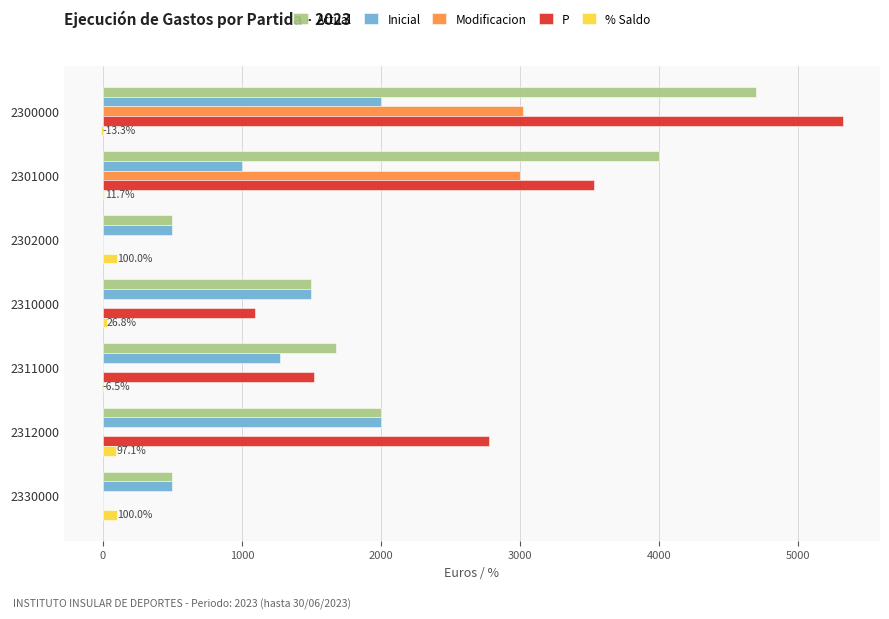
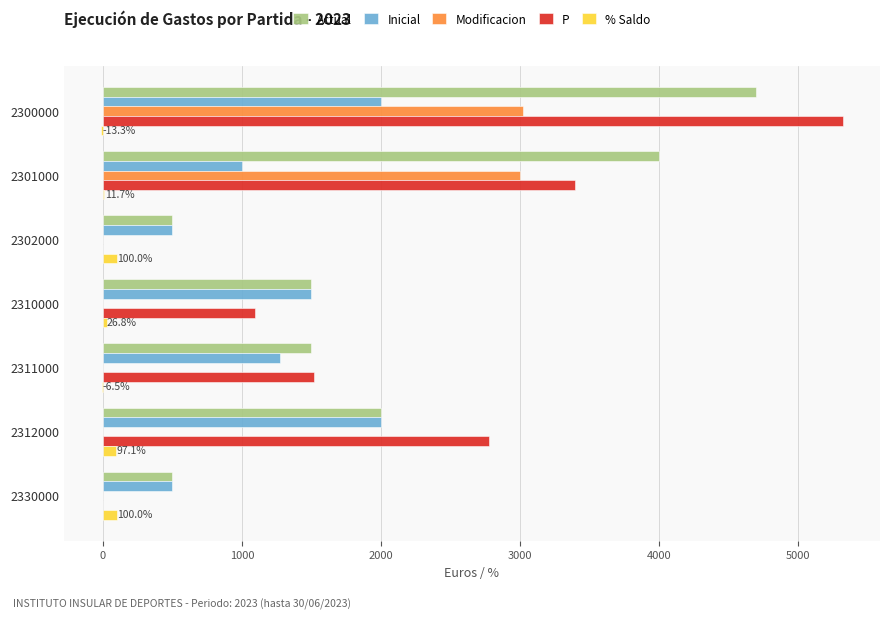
P, 2301000: 3530 -> 3400
Actual, 2311000: 1680 -> 1500
